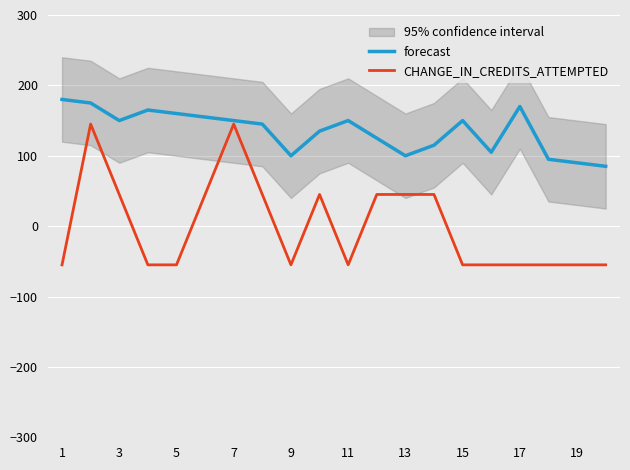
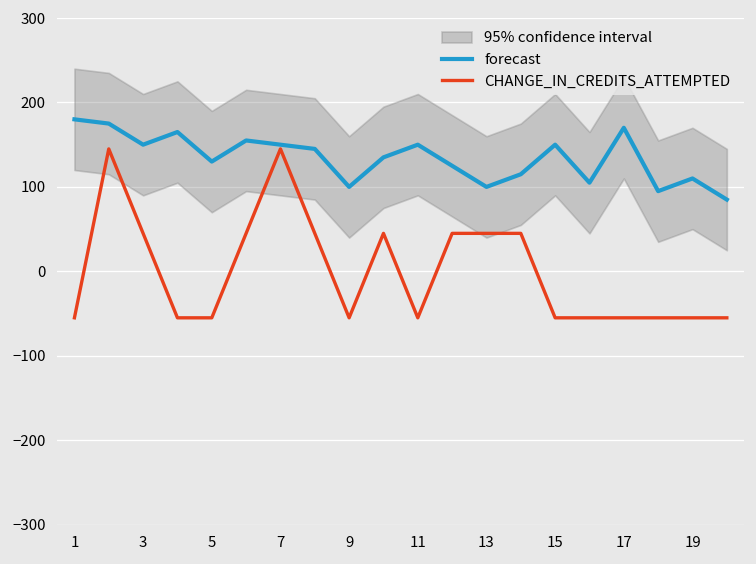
forecast, 5: 160 -> 130
forecast, 19: 90 -> 110
